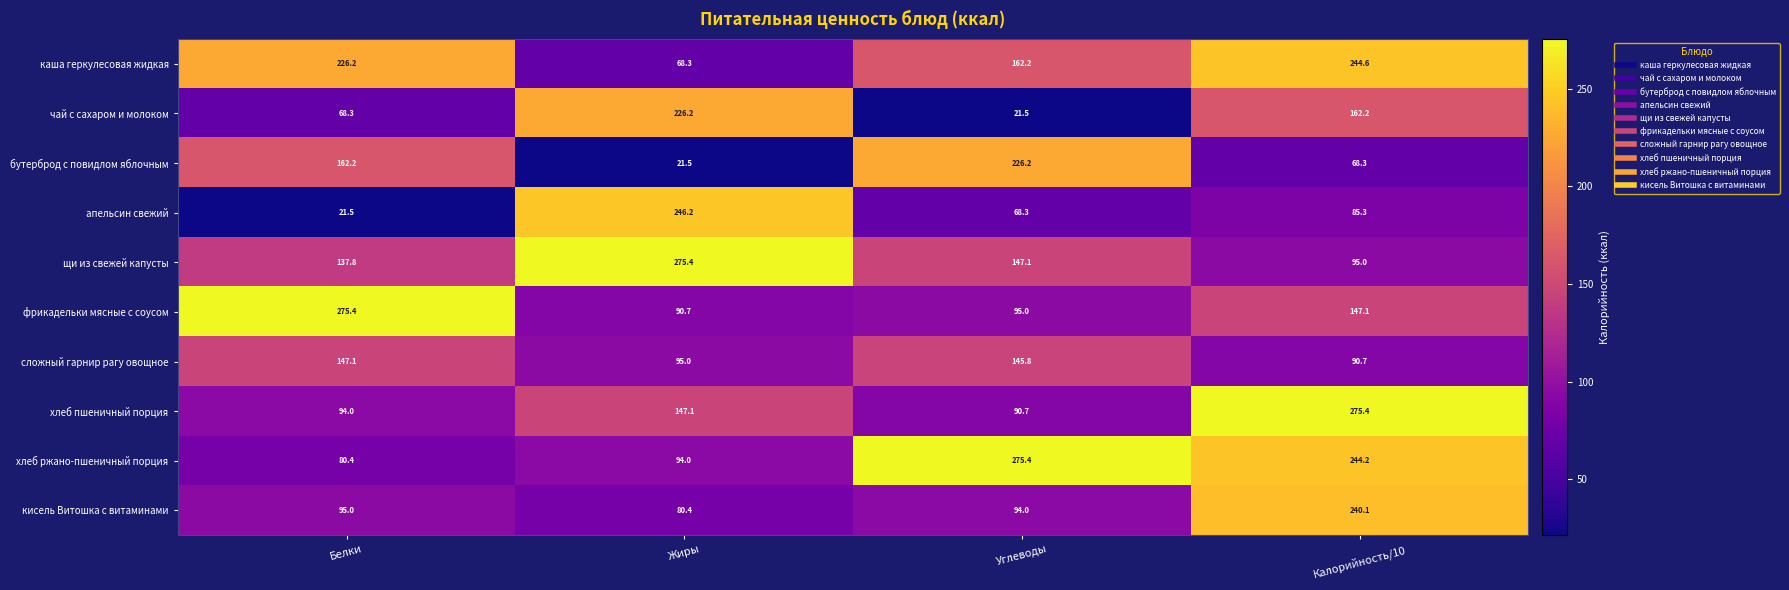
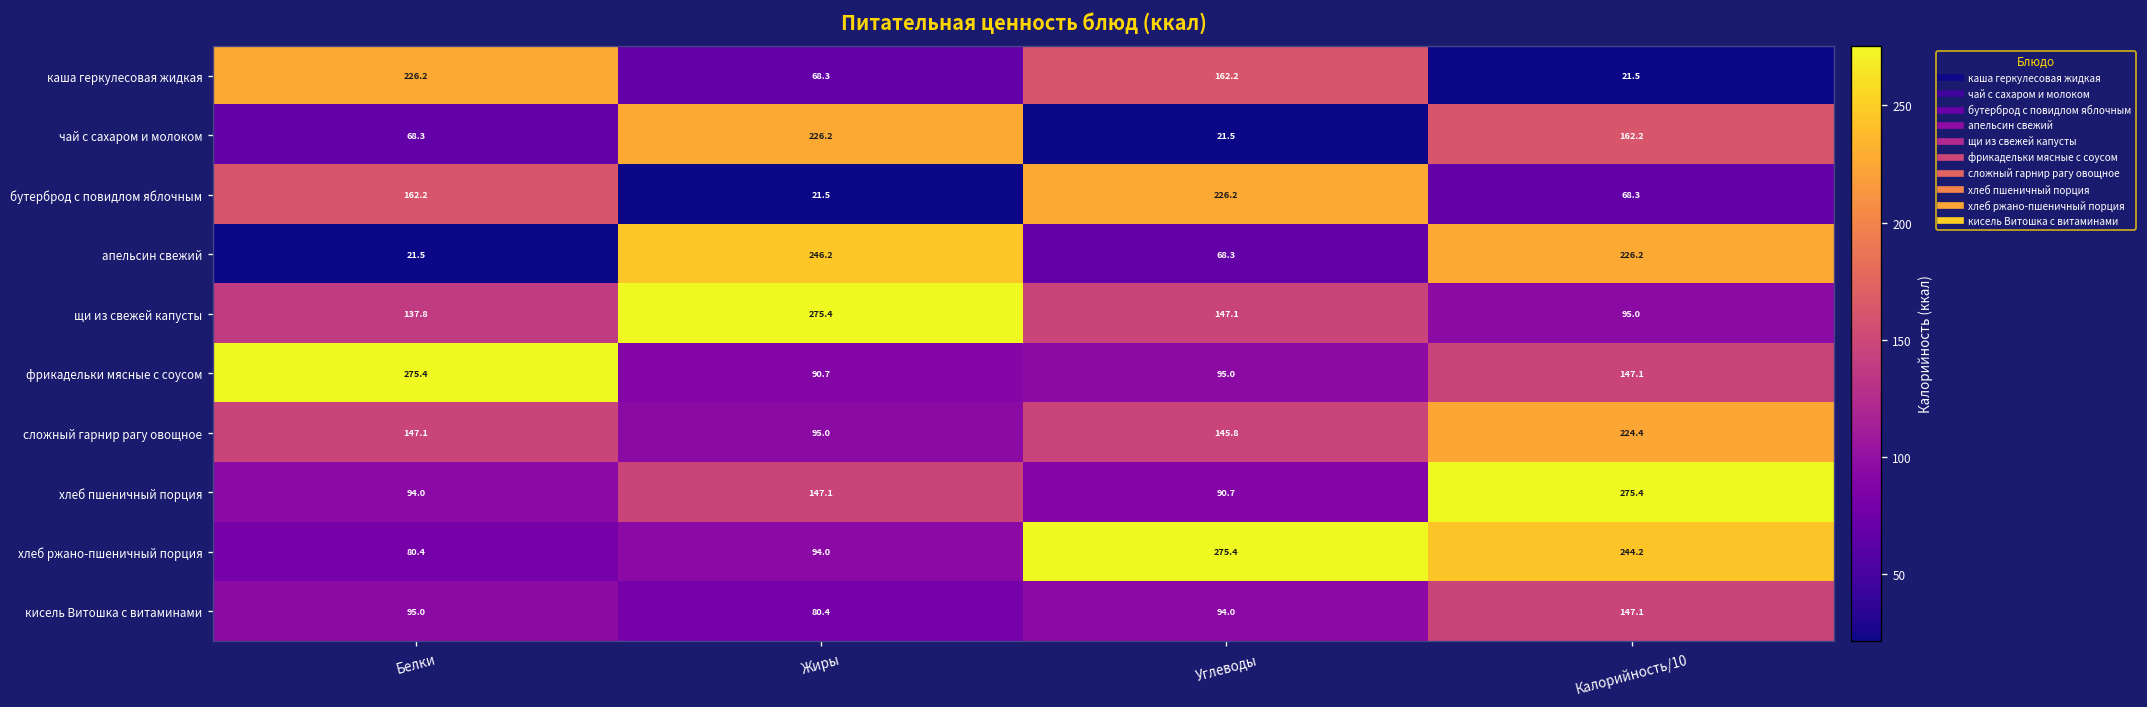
каша геркулесовая жидкая, Калорийность/10: 244.6 -> 21.5
апельсин свежий, Калорийность/10: 85.3 -> 226.2
сложный гарнир рагу овощное, Калорийность/10: 90.7 -> 224.4
кисель Витошка с витаминами, Калорийность/10: 240.1 -> 147.1
